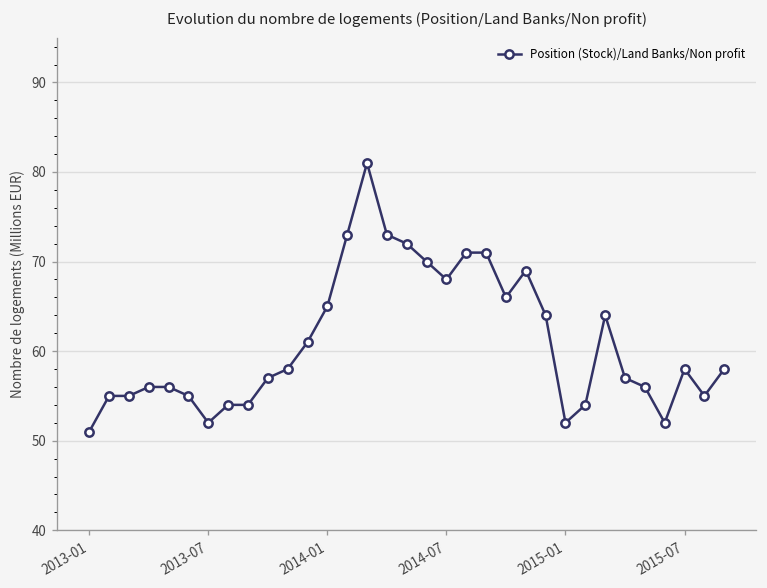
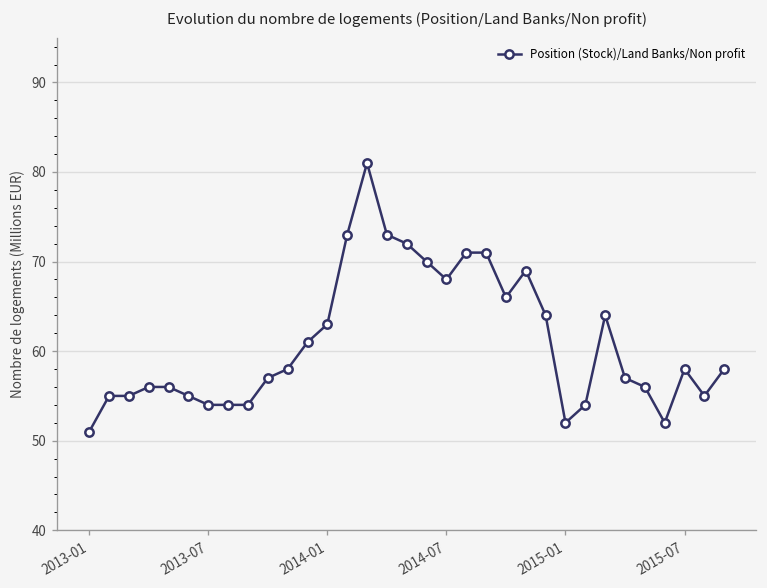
2013-07: 52 -> 54
2014-01: 65 -> 63
